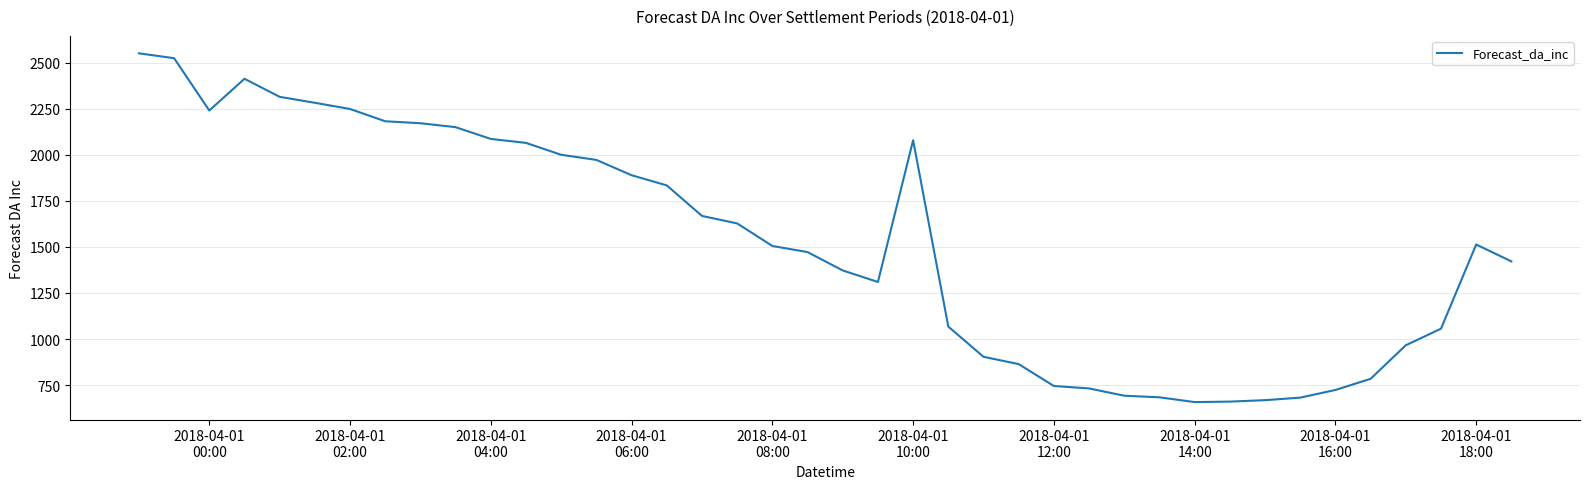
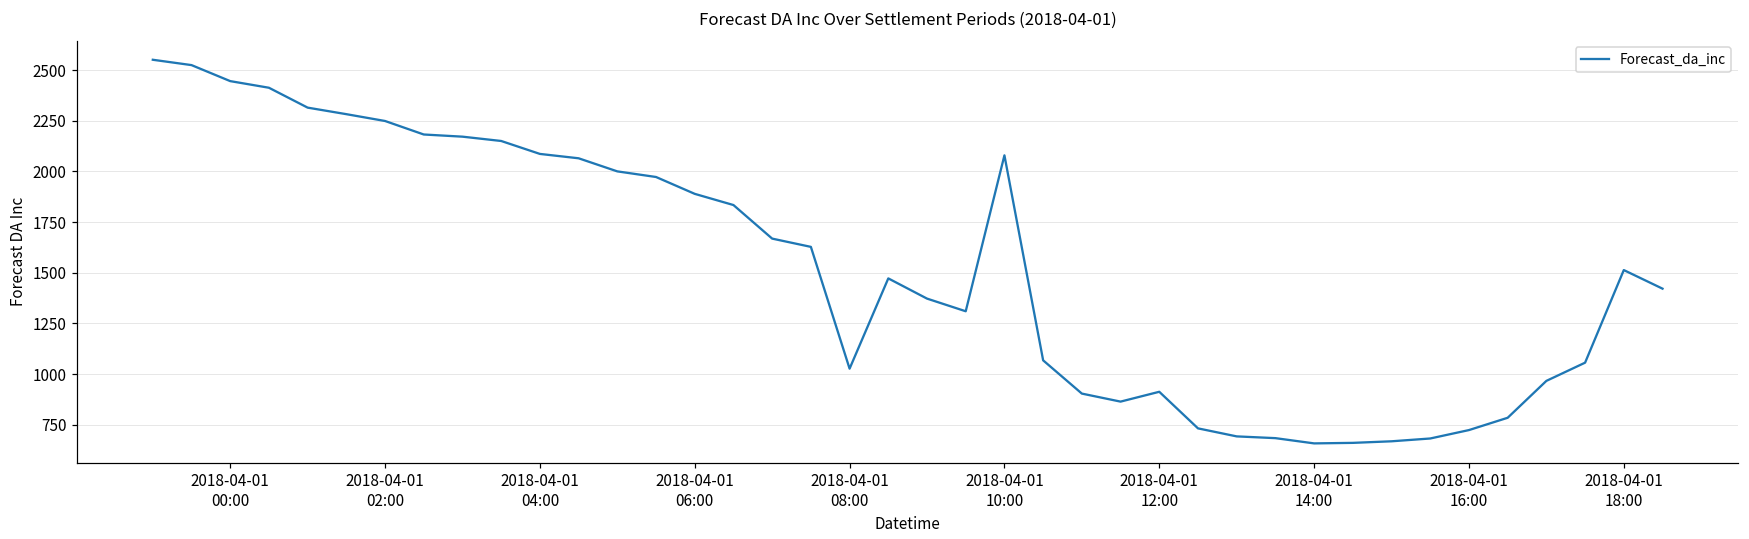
2018-04-01 00:00: 2240 -> 2450
2018-04-01 08:00: 1510 -> 1030
2018-04-01 12:00: 750 -> 910
